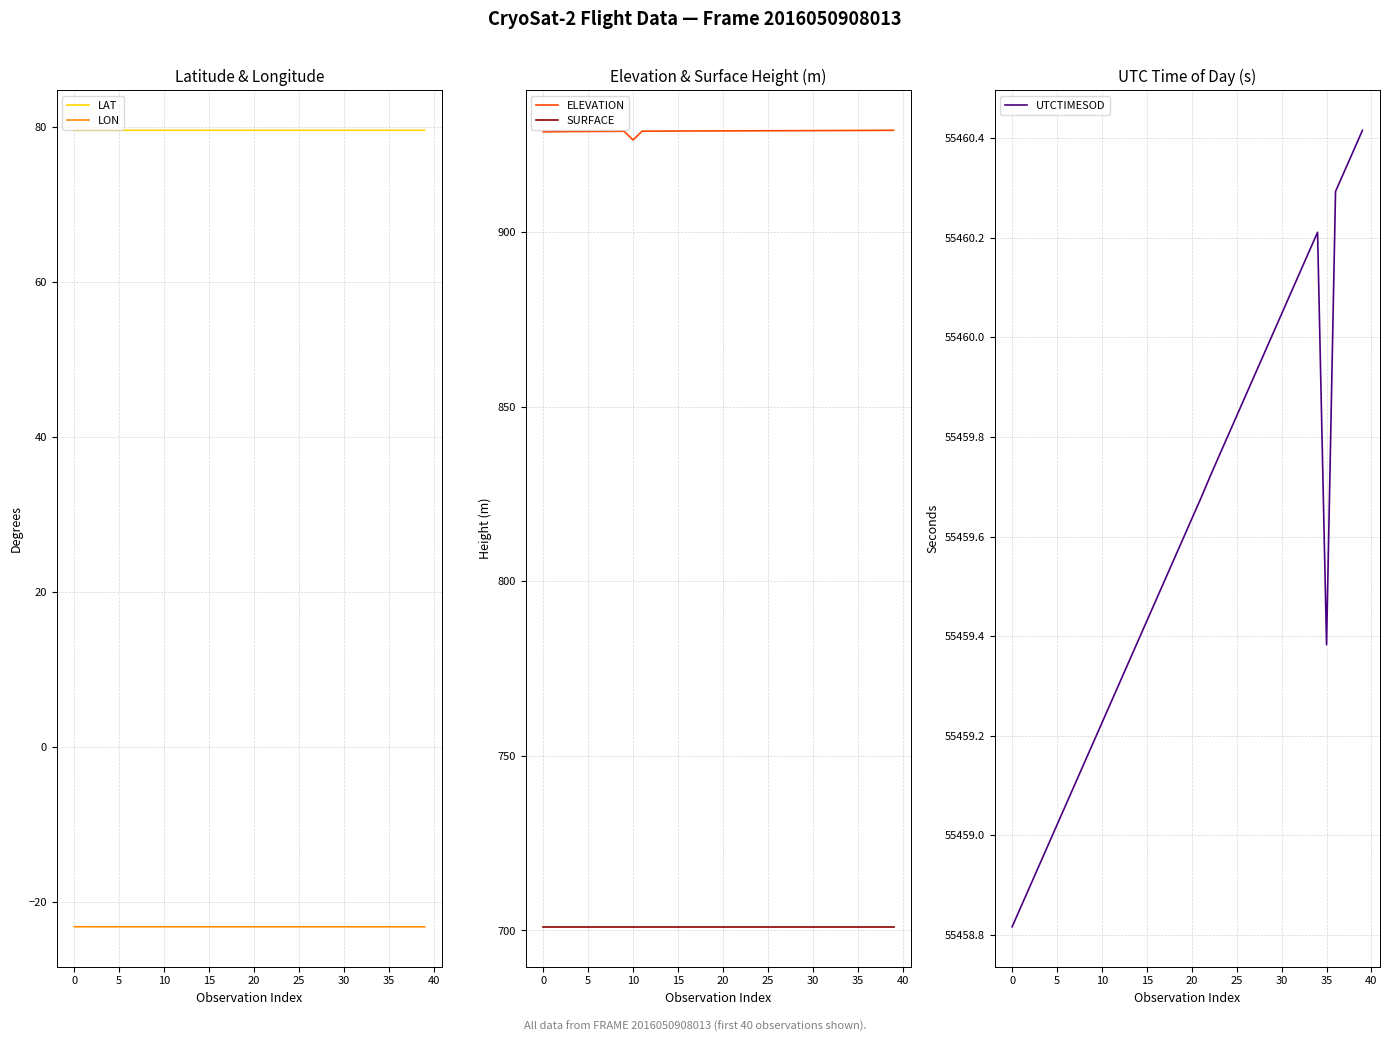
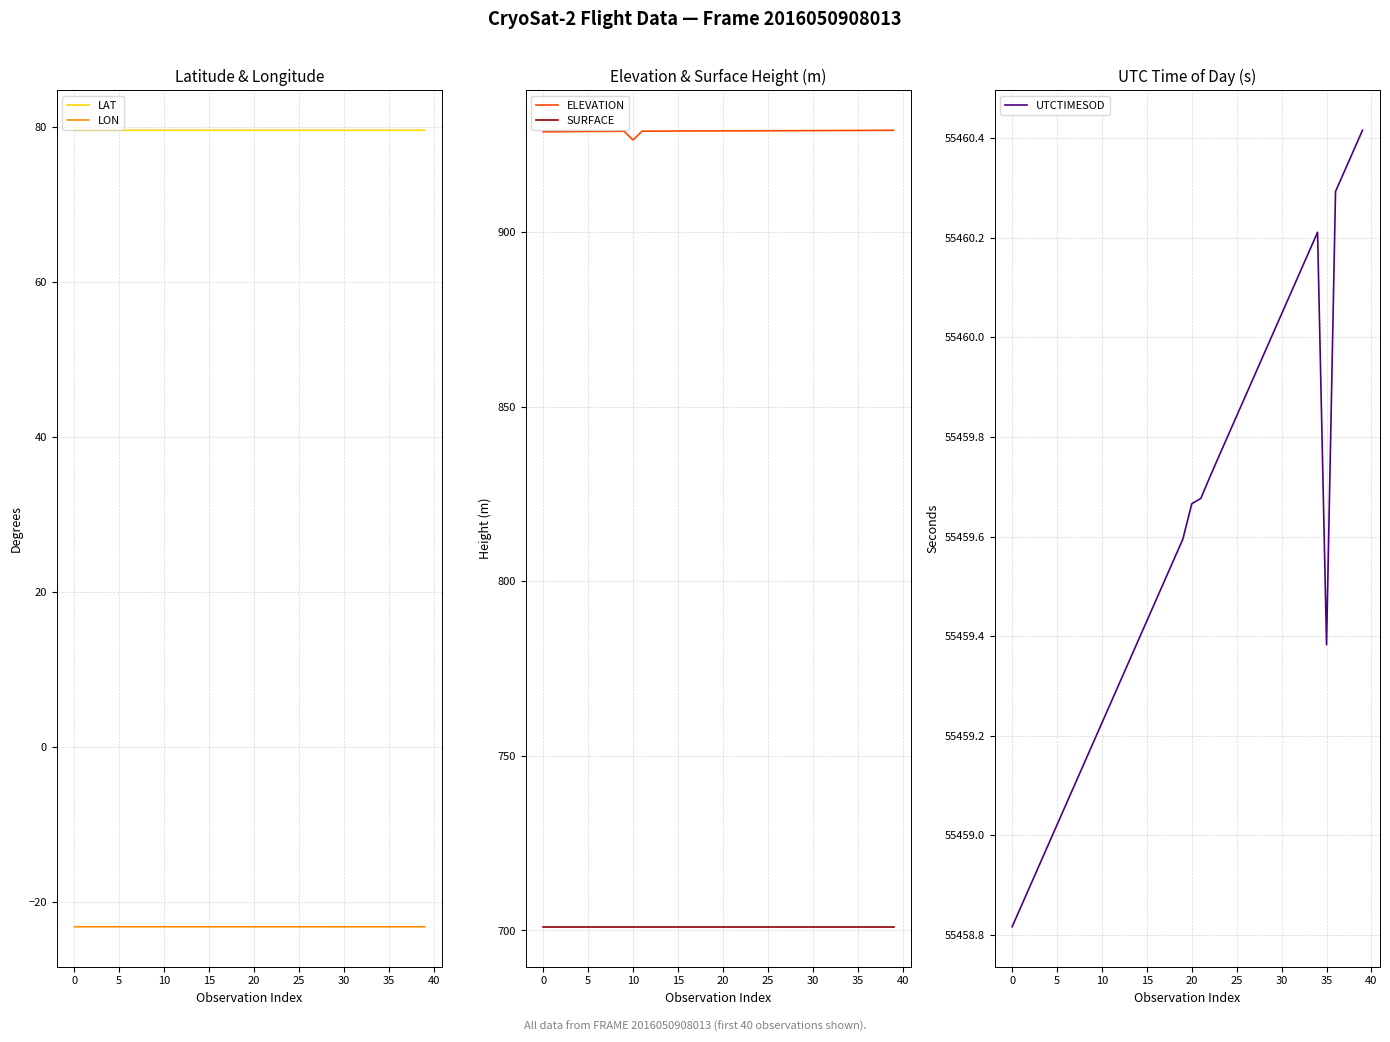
UTC Time of Day (s), 20: 55459.64 -> 55459.67
